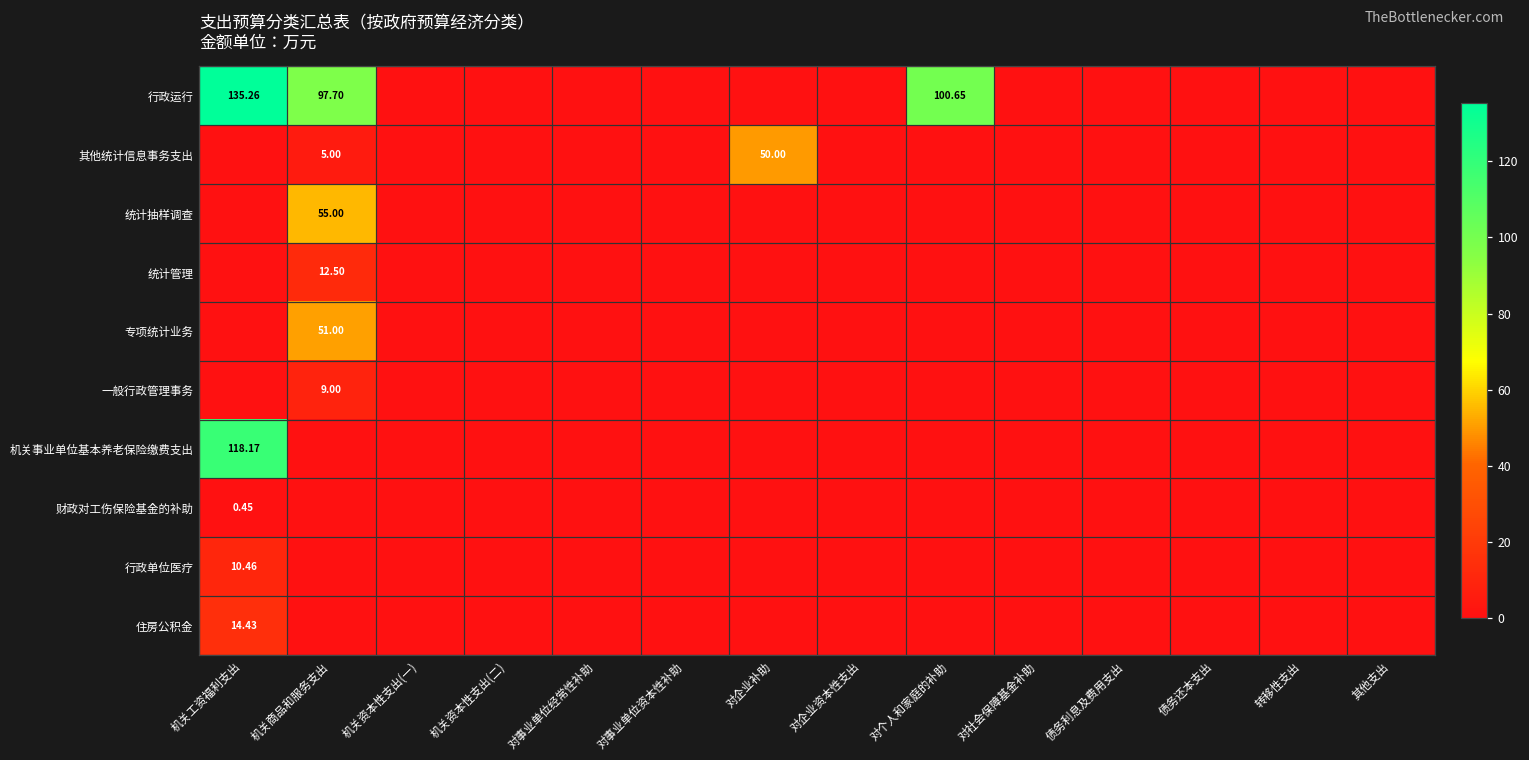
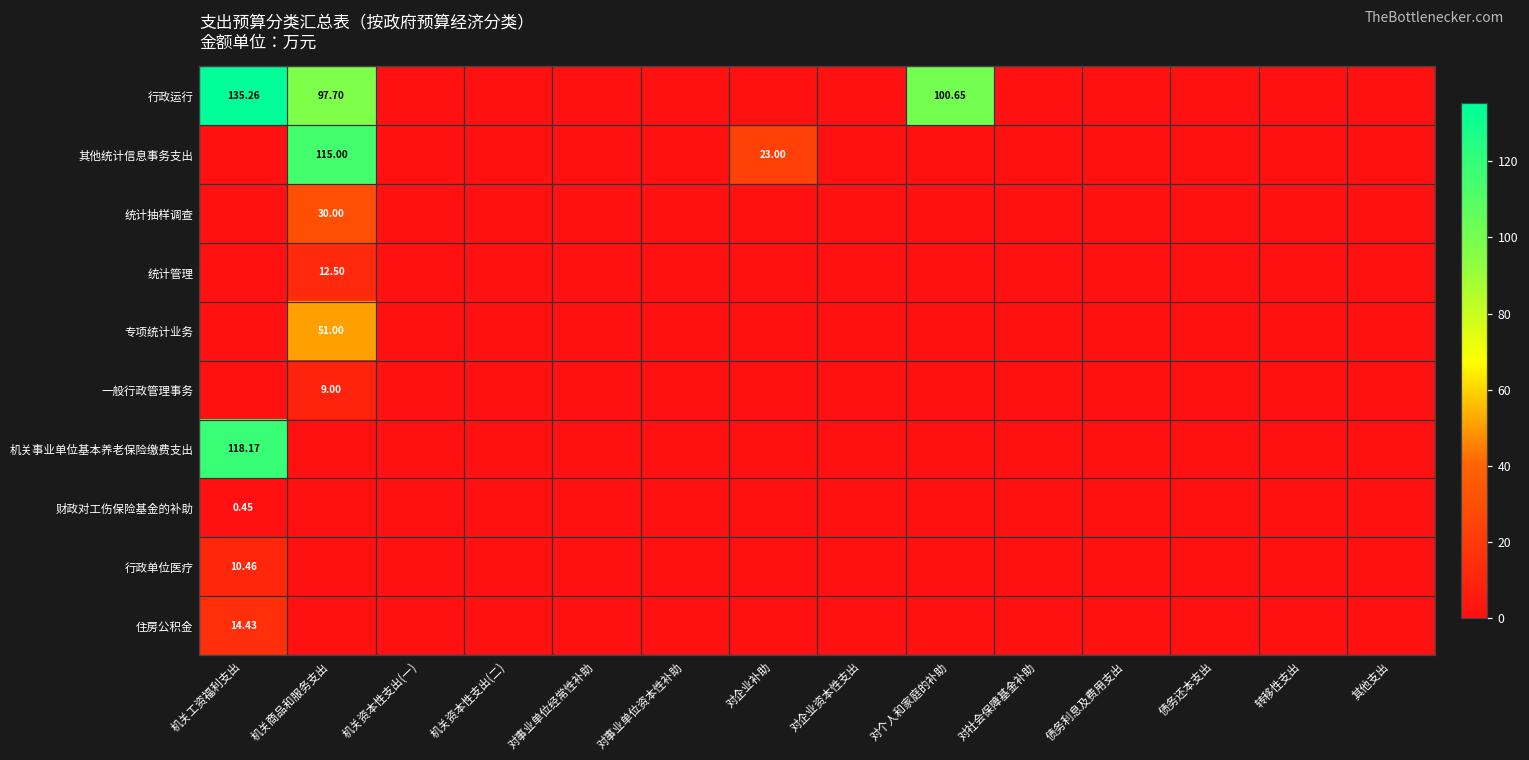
其他统计信息事务支出, 机关商品和服务支出: 5.00 -> 115.00
其他统计信息事务支出, 对企业补助: 50.00 -> 23.00
统计抽样调查, 机关商品和服务支出: 55.00 -> 30.00
